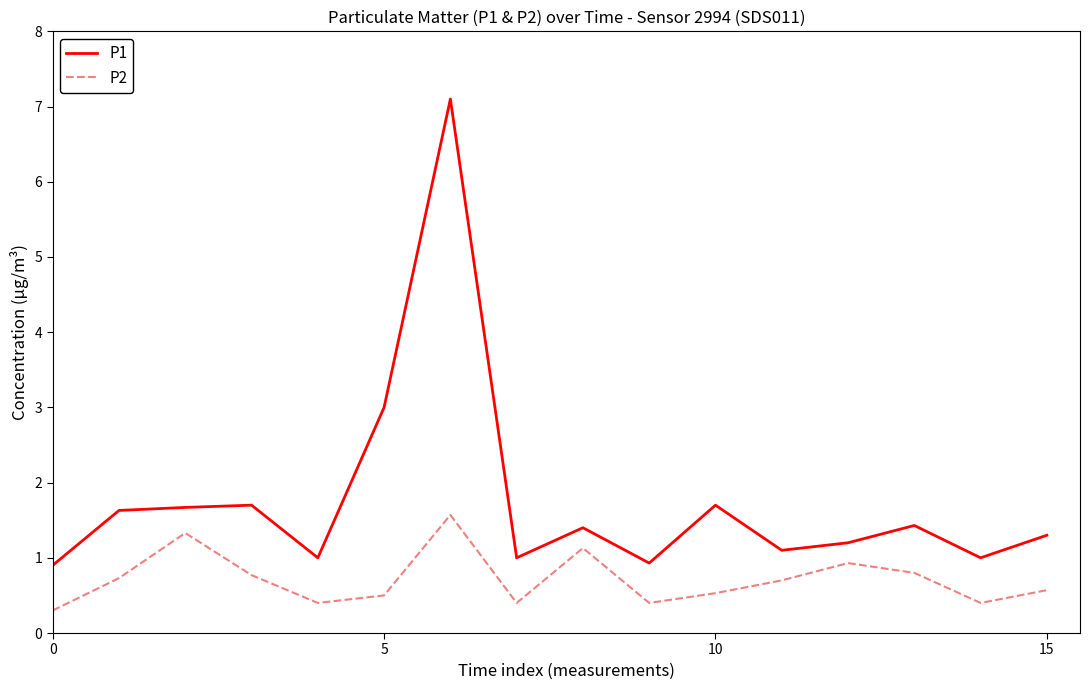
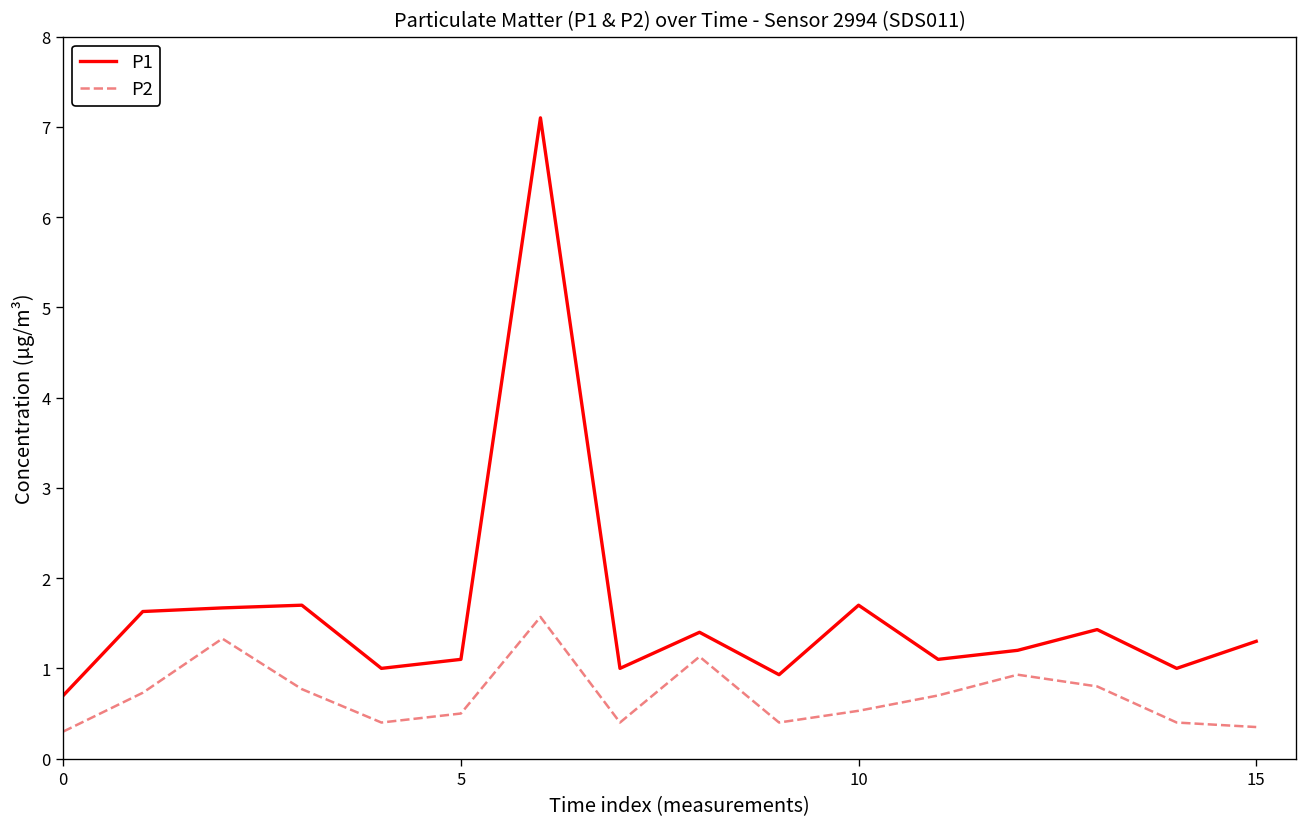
P1, 0: 0.9 -> 0.7
P1, 5: 3.0 -> 1.1
P2, 15: 0.6 -> 0.4
